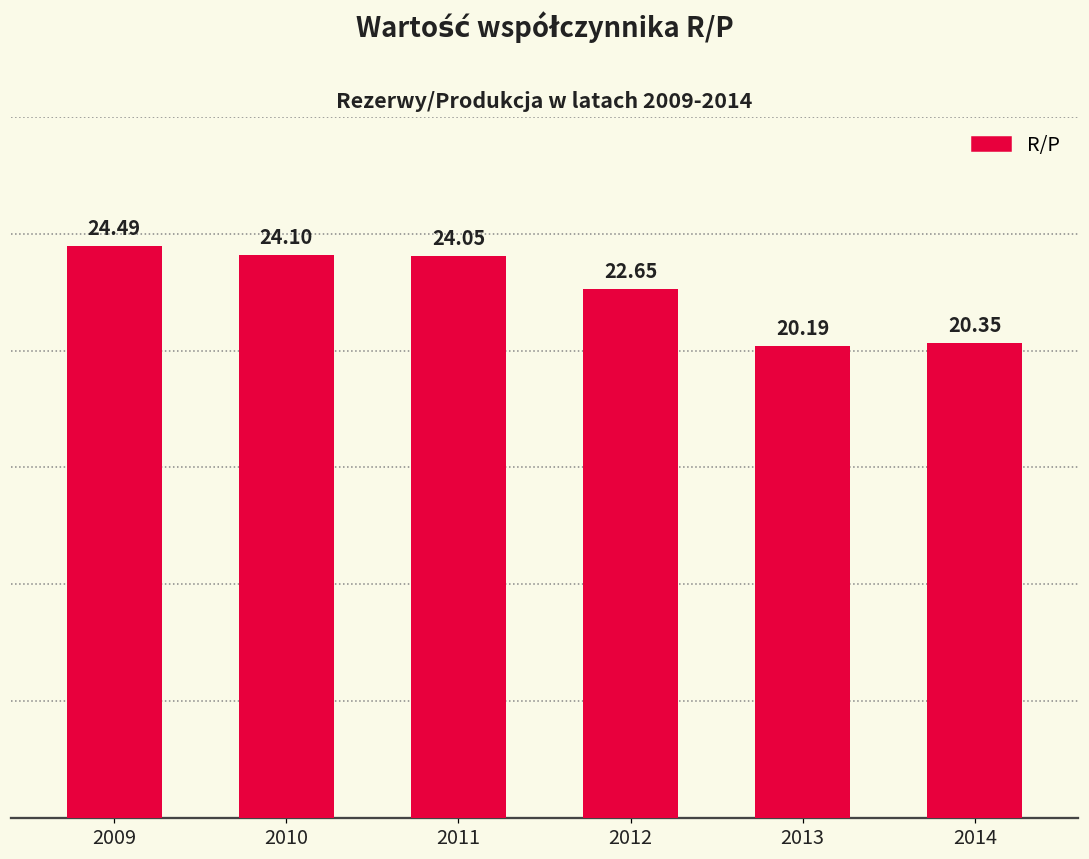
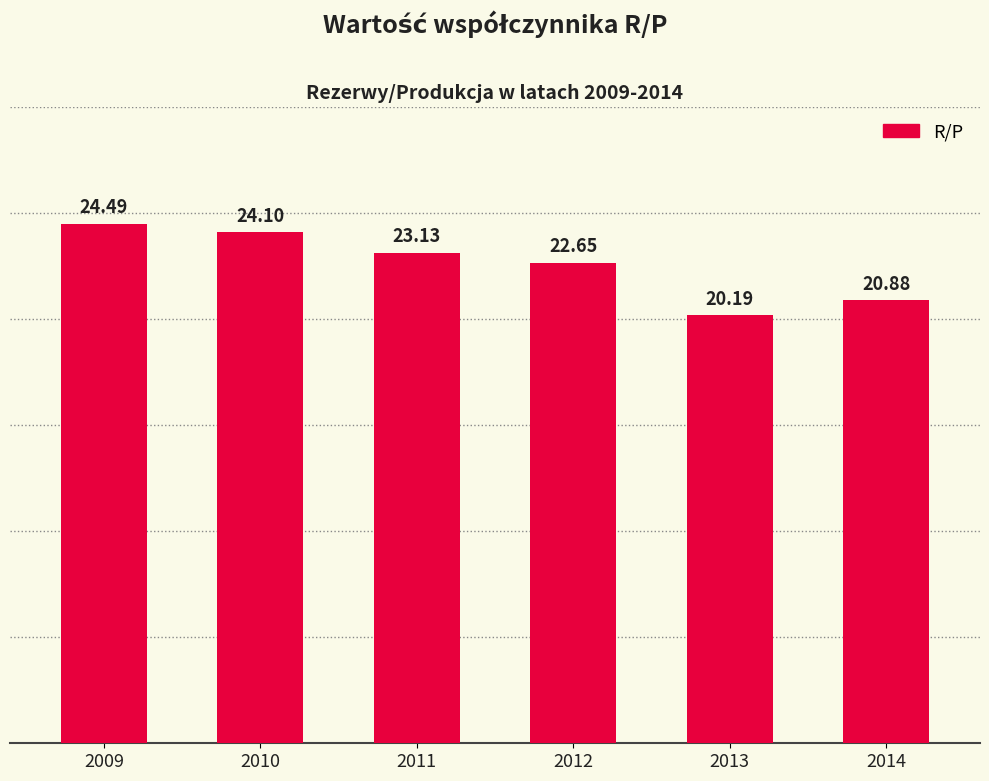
2011: 24.05 -> 23.13
2014: 20.35 -> 20.88
